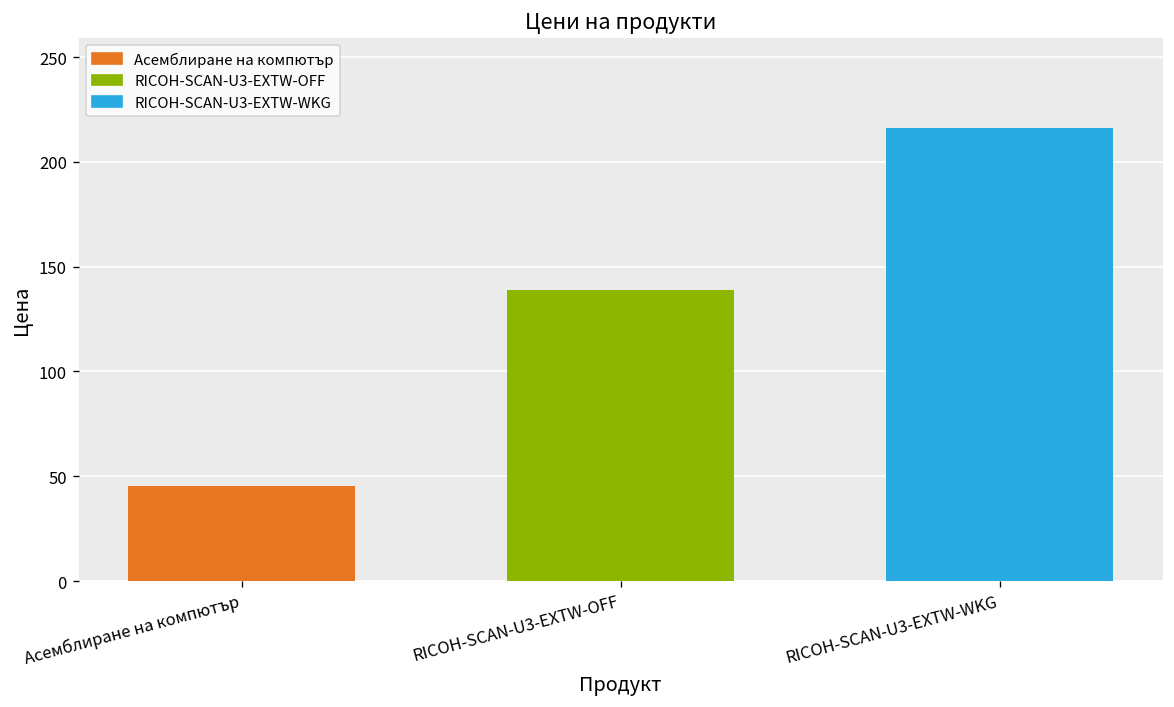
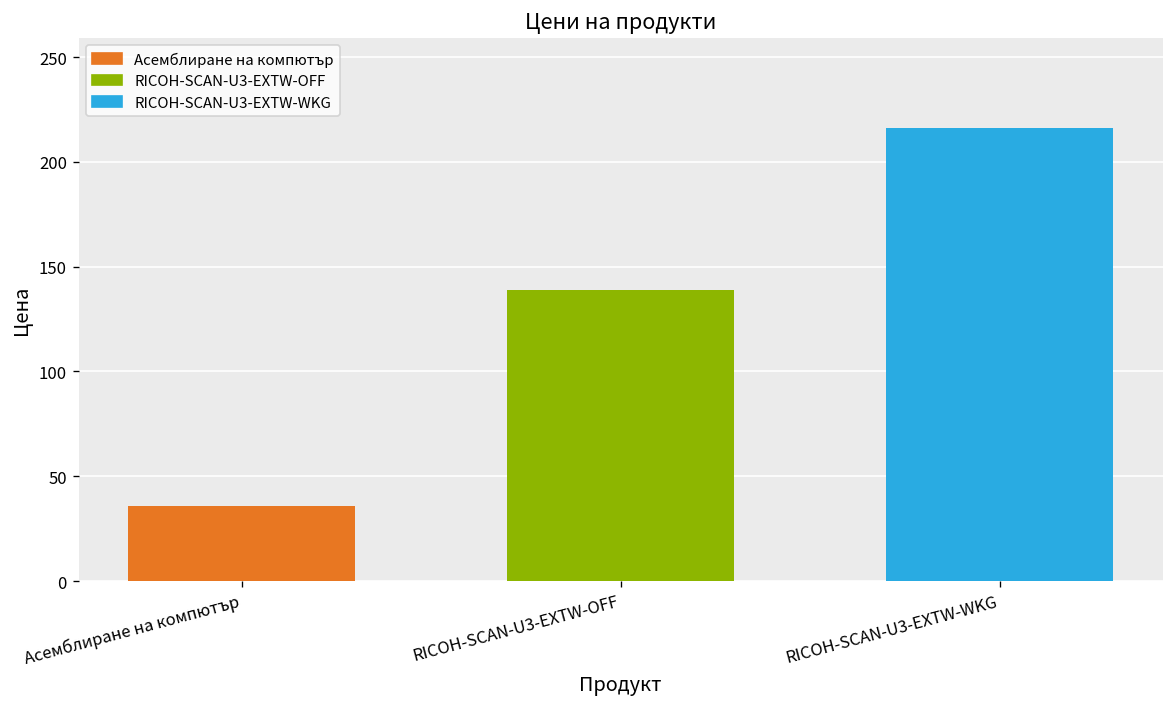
Асемблиране на компютър: 45 -> 36
